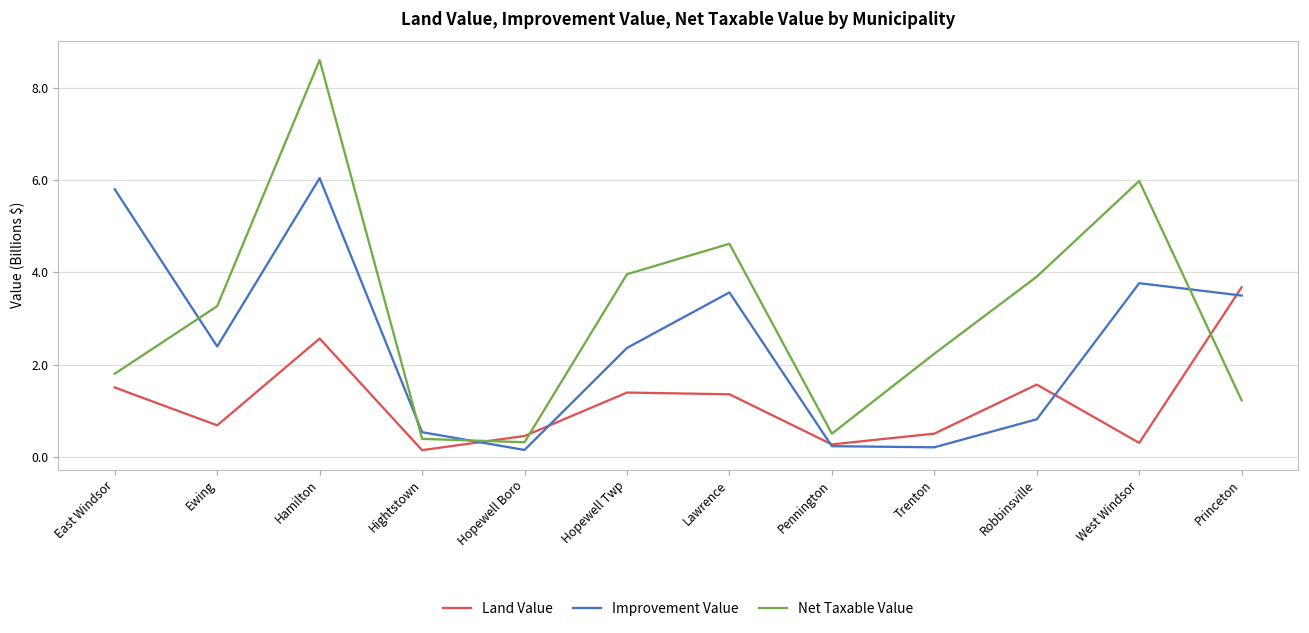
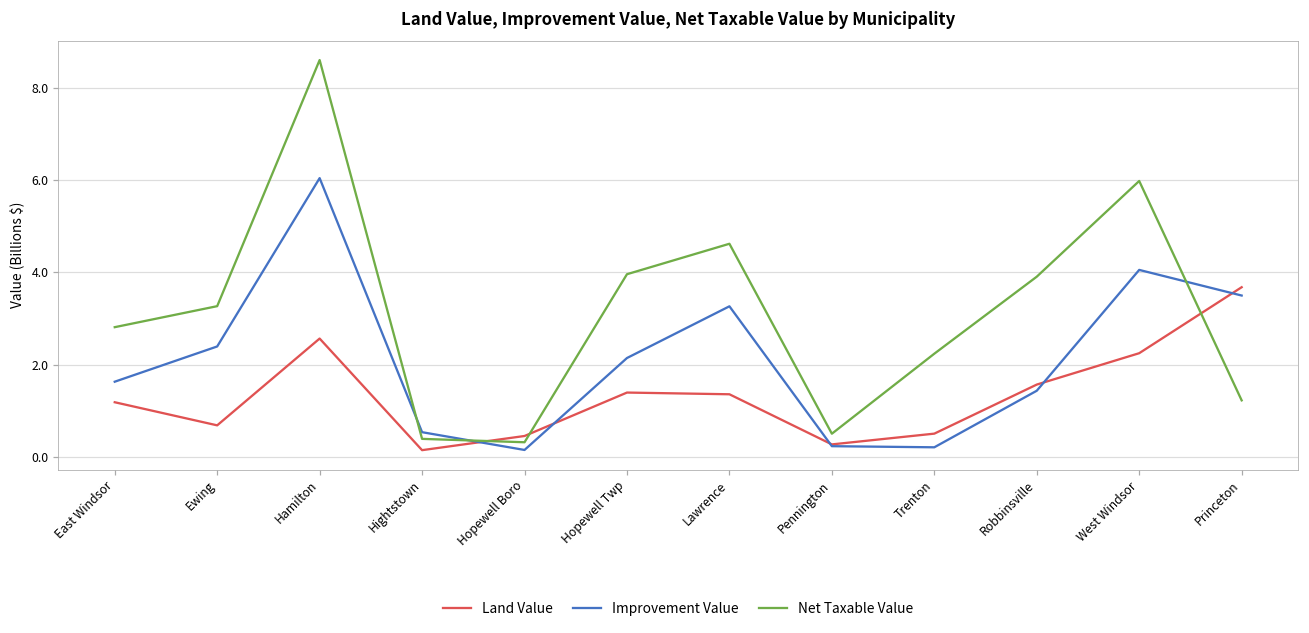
Land Value, East Windsor: 1.5 -> 1.2
Improvement Value, East Windsor: 5.8 -> 1.6
Net Taxable Value, East Windsor: 1.8 -> 2.8
Improvement Value, Hopewell Twp: 2.4 -> 2.1
Improvement Value, Lawrence: 3.6 -> 3.3
Improvement Value, Robbinsville: 0.8 -> 1.4
Land Value, West Windsor: 0.3 -> 2.2
Improvement Value, West Windsor: 3.8 -> 4.1
